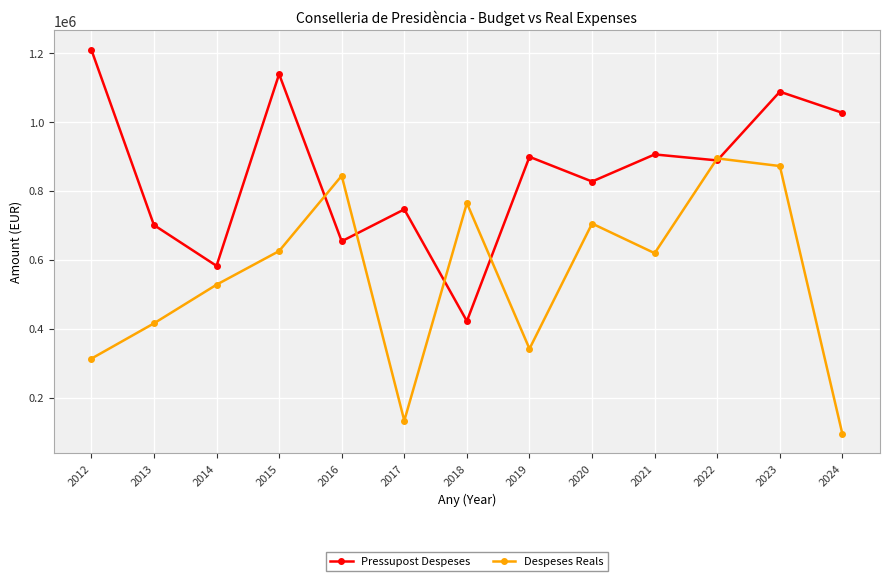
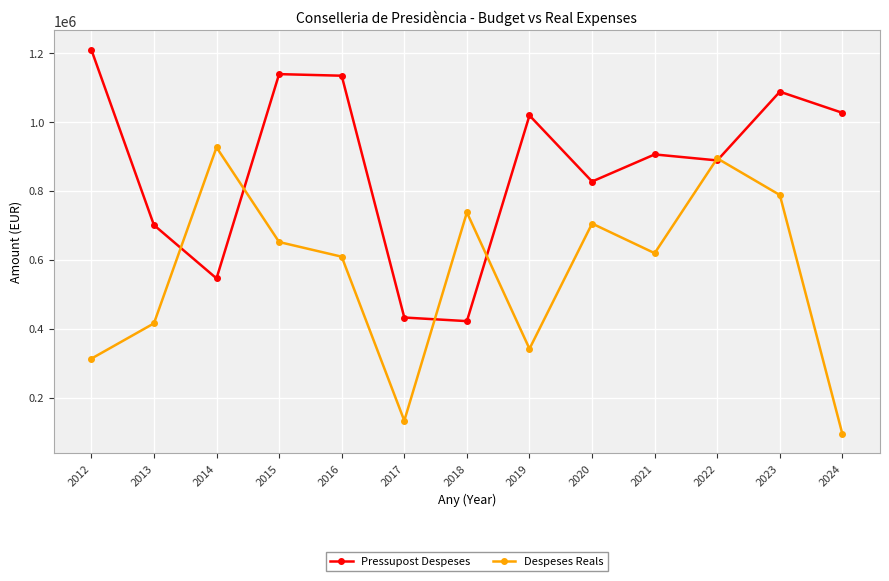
Pressupost Despeses, 2014: 580000 -> 550000
Despeses Reals, 2014: 530000 -> 930000
Despeses Reals, 2015: 630000 -> 650000
Pressupost Despeses, 2016: 650000 -> 1130000
Despeses Reals, 2016: 840000 -> 610000
Pressupost Despeses, 2017: 750000 -> 430000
Despeses Reals, 2018: 760000 -> 740000
Pressupost Despeses, 2019: 900000 -> 1020000
Despeses Reals, 2023: 870000 -> 790000
